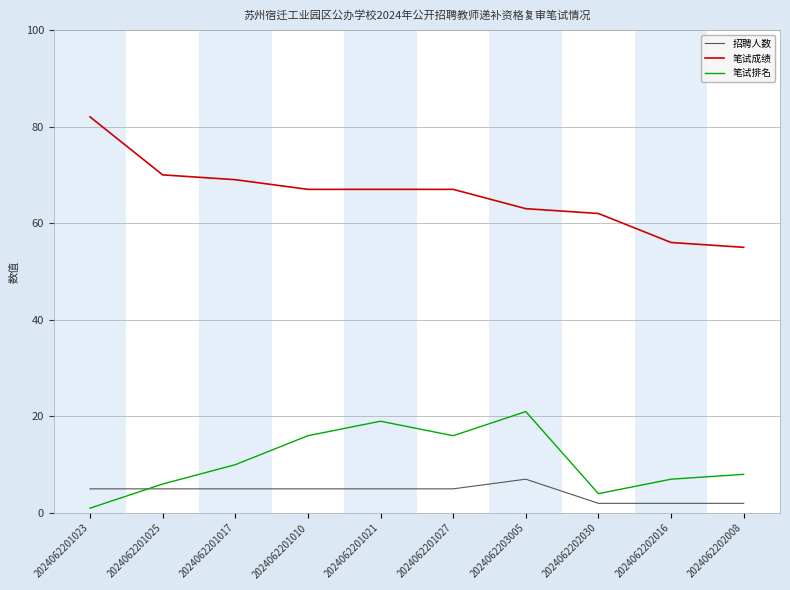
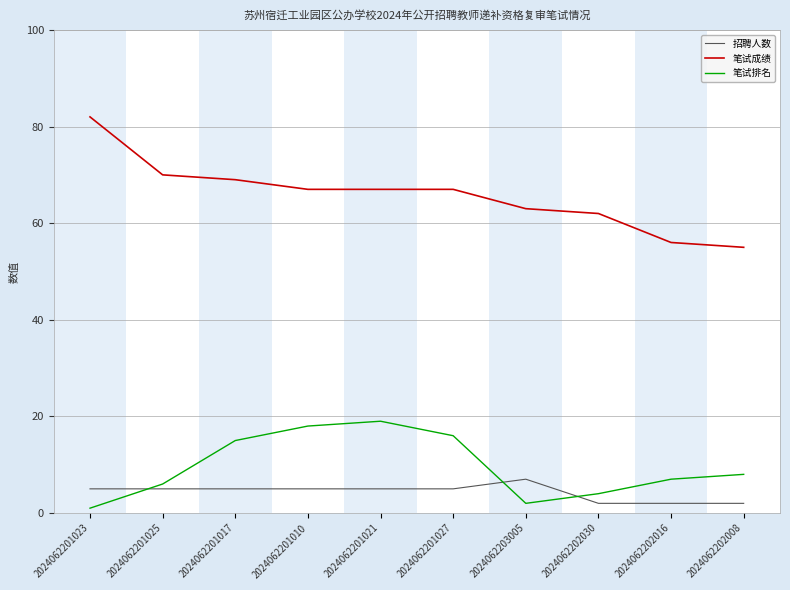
笔试排名, 2024062201017: 10 -> 15
笔试排名, 2024062201010: 16 -> 18
笔试排名, 2024062203005: 21 -> 2
